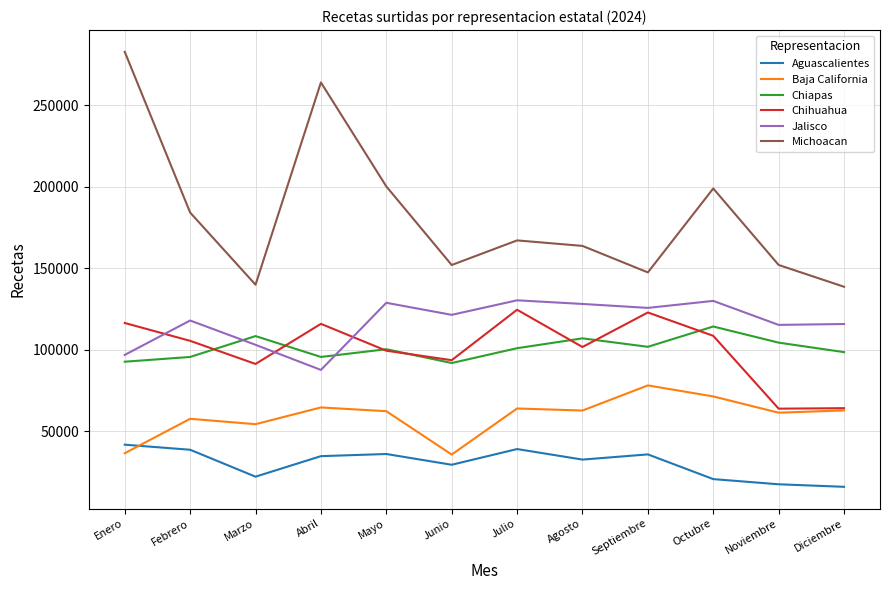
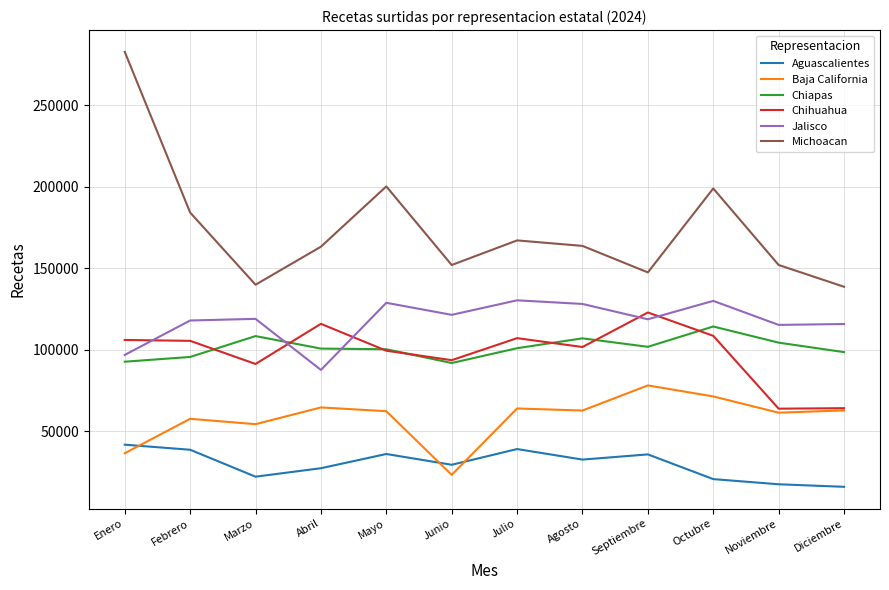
Chihuahua, Enero: 116000 -> 106000
Jalisco, Marzo: 103000 -> 119000
Aguascalientes, Abril: 35000 -> 27000
Chiapas, Abril: 96000 -> 101000
Michoacan, Abril: 264000 -> 163000
Baja California, Junio: 36000 -> 23000
Chihuahua, Julio: 125000 -> 107000
Jalisco, Septiembre: 126000 -> 119000
